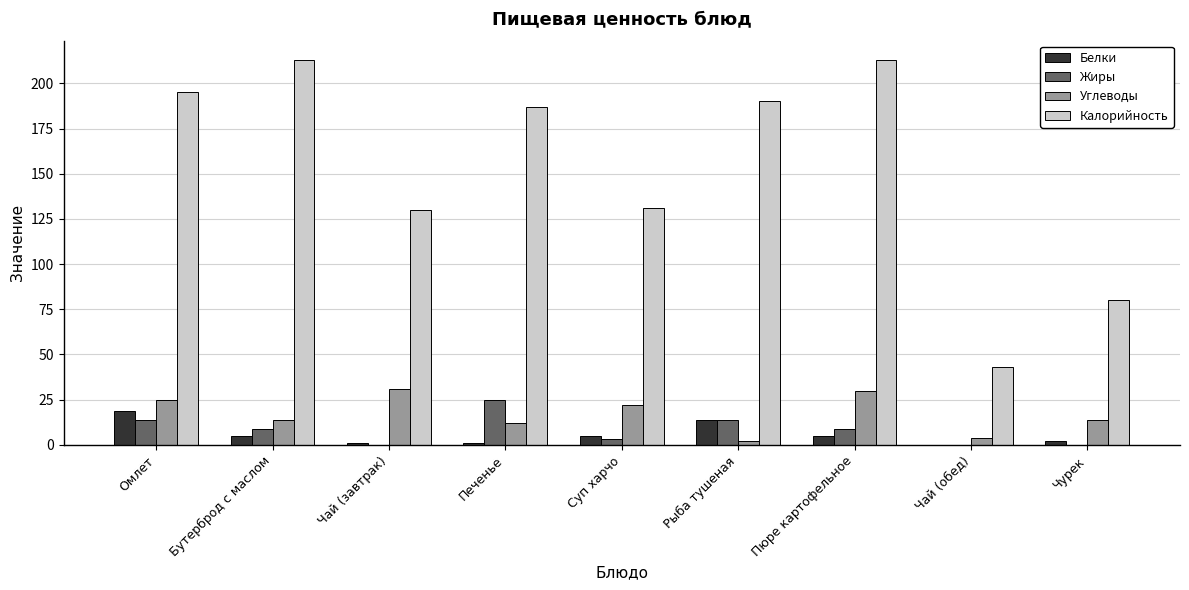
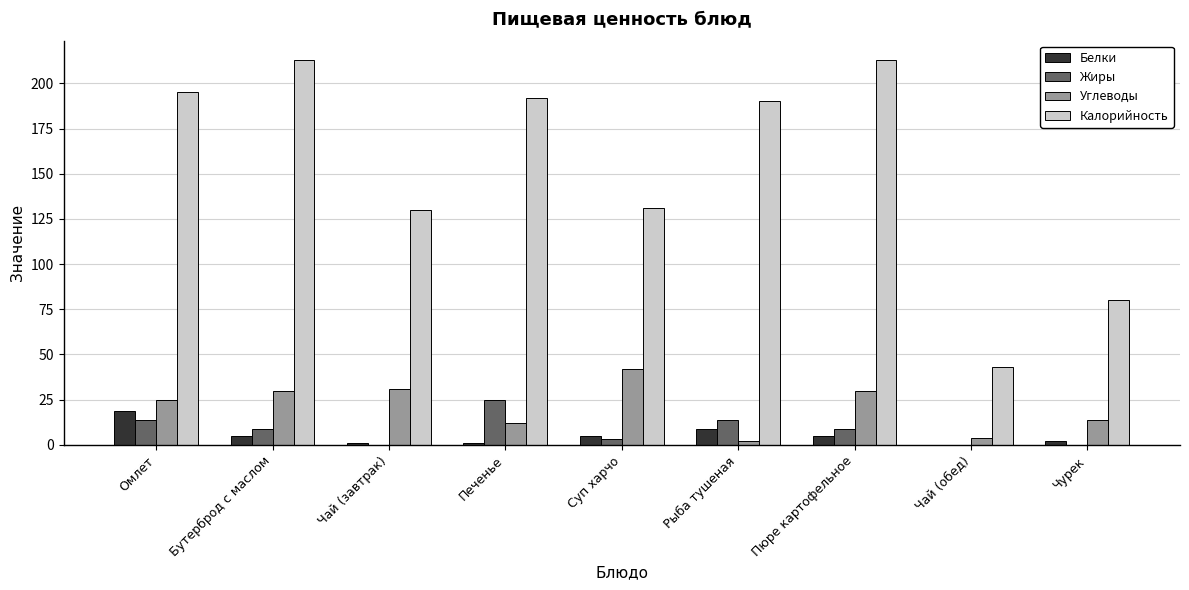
Углеводы, Бутерброд с маслом: 14 -> 30
Калорийность, Печенье: 187 -> 192
Углеводы, Суп харчо: 22 -> 42
Белки, Рыба тушеная: 14 -> 9
